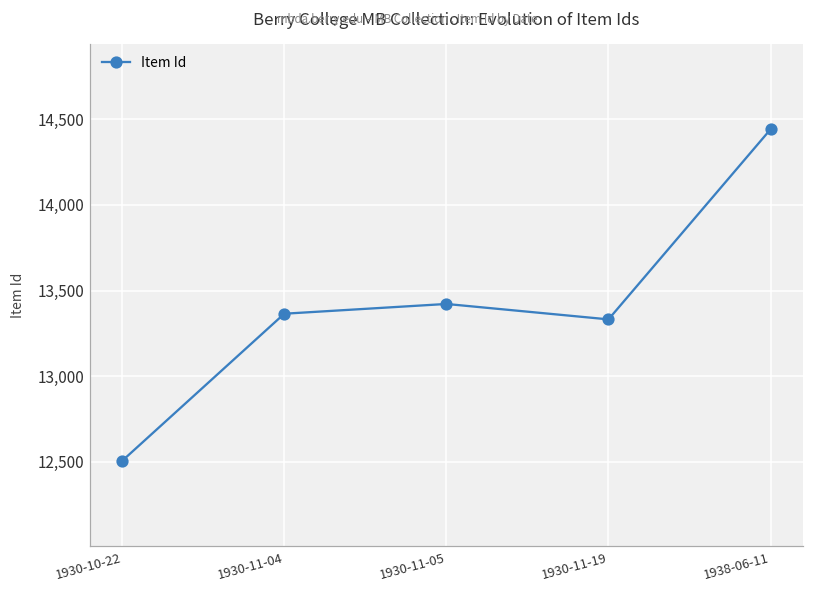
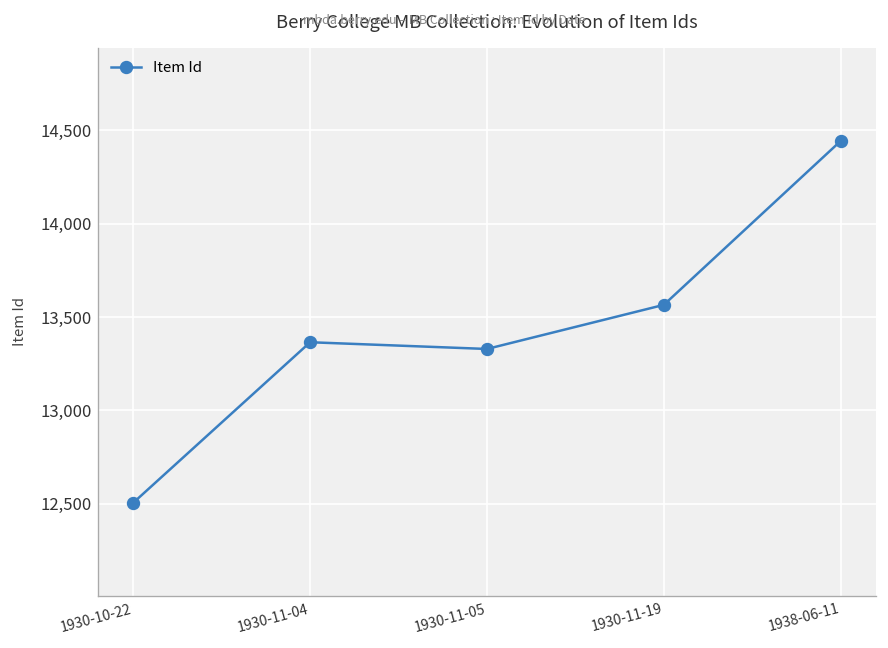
1930-11-05: 13,420 -> 13,330
1930-11-19: 13,330 -> 13,570
